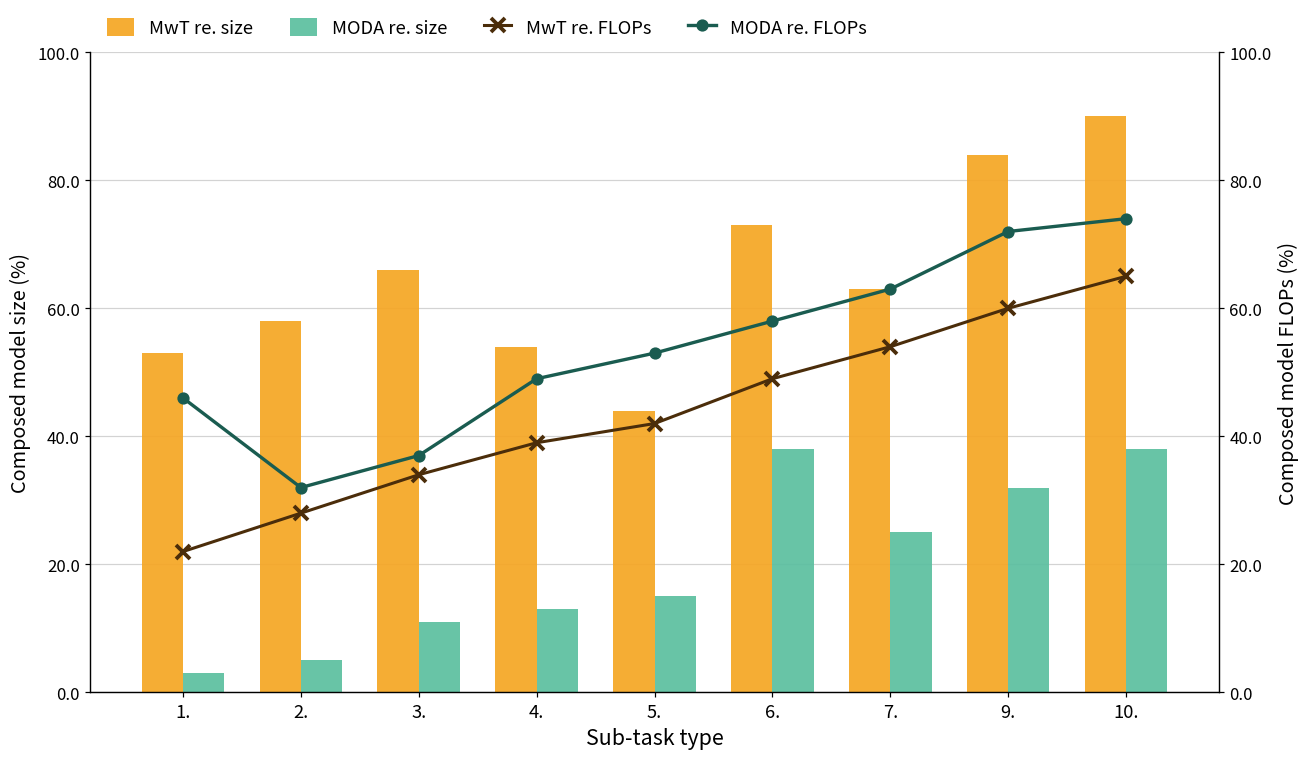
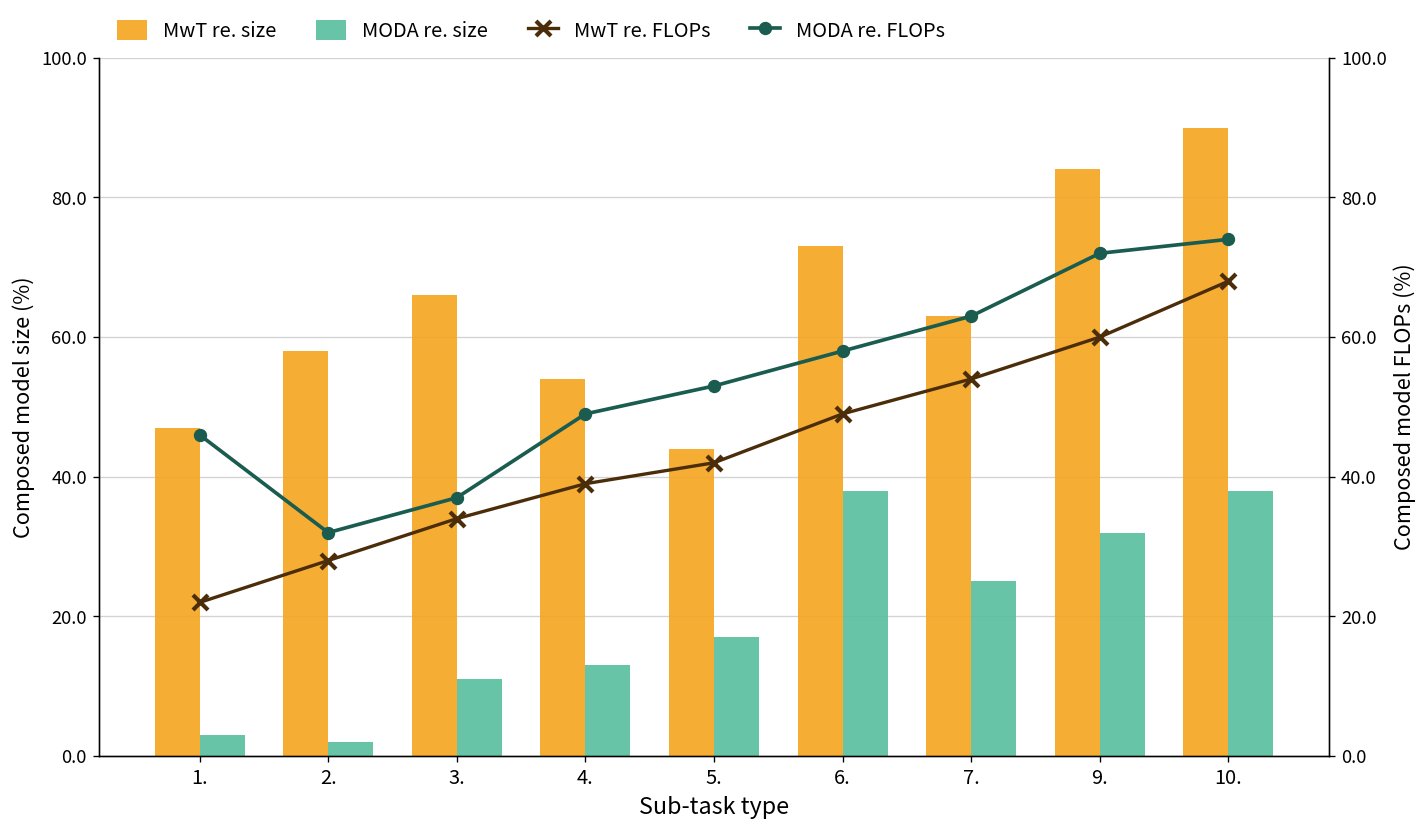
MwT re. size, 1.: 53 -> 47
MODA re. size, 2.: 5 -> 2
MODA re. size, 5.: 15 -> 17
MwT re. FLOPs, 10.: 65 -> 68
